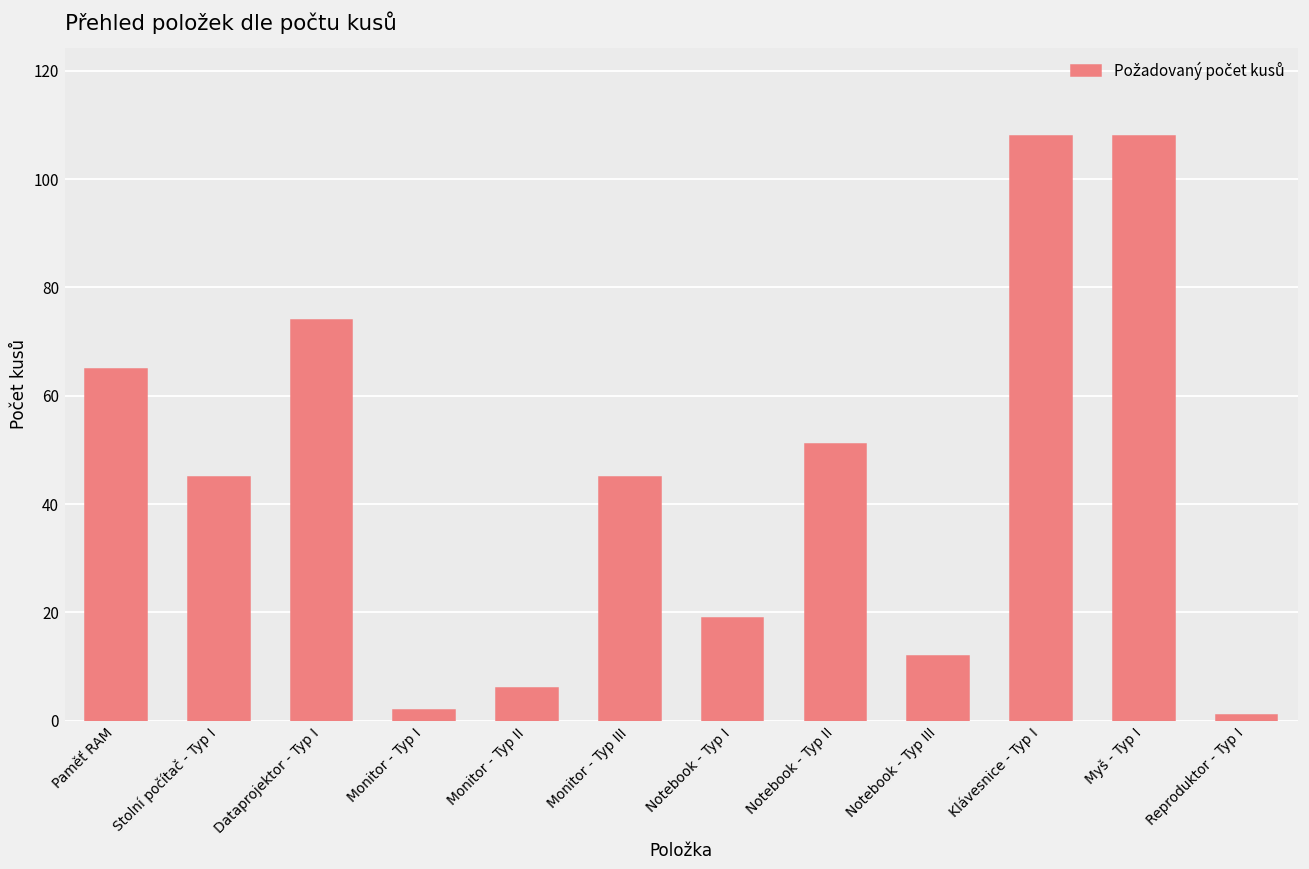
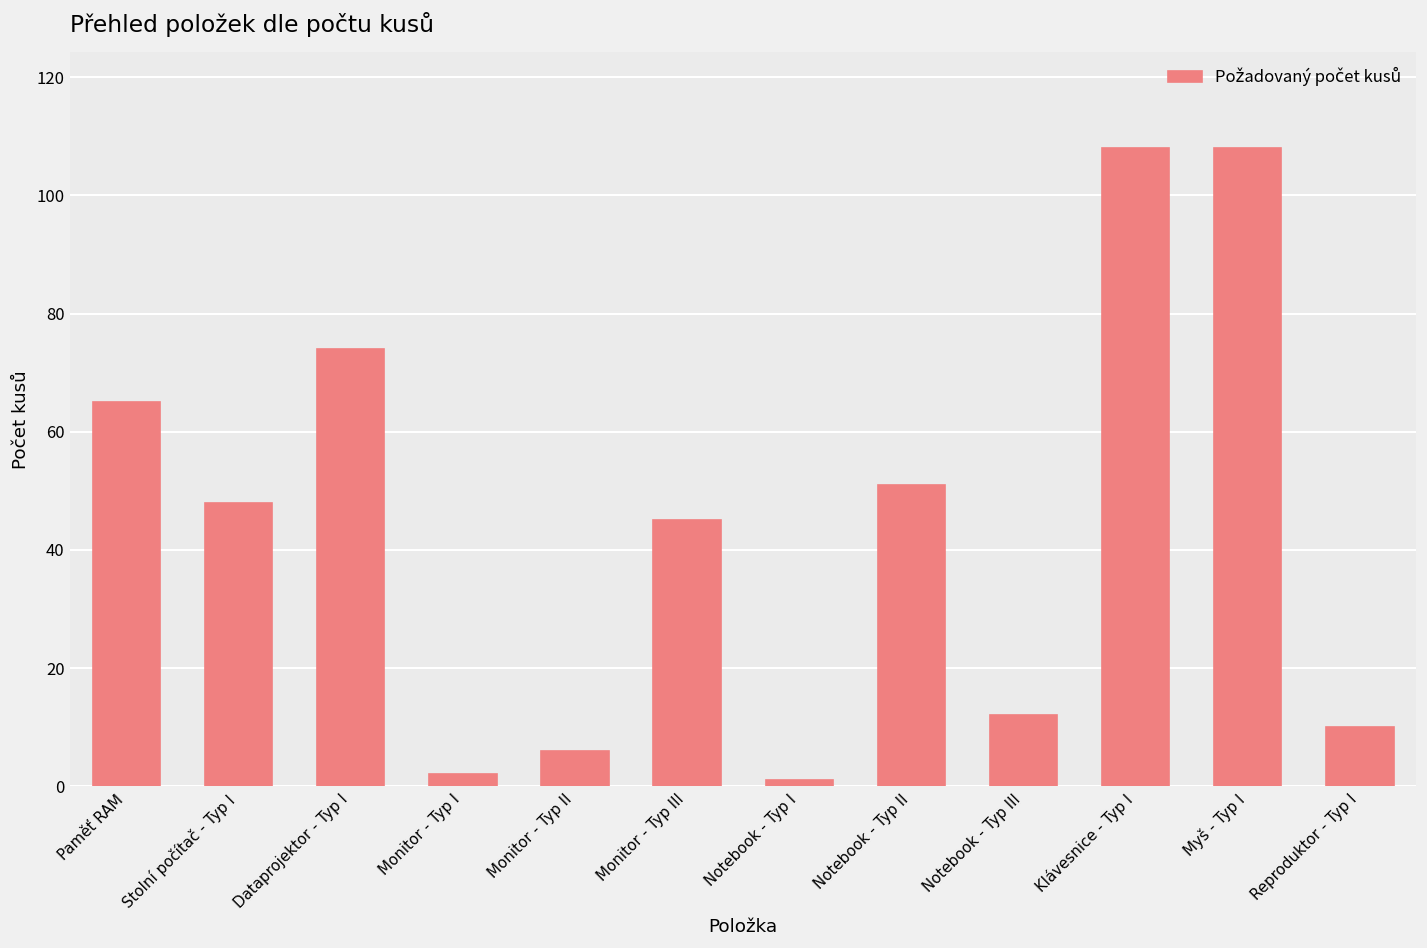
Stolní počítač - Typ I: 45 -> 48
Notebook - Typ I: 19 -> 1
Reproduktor - Typ I: 1 -> 10
